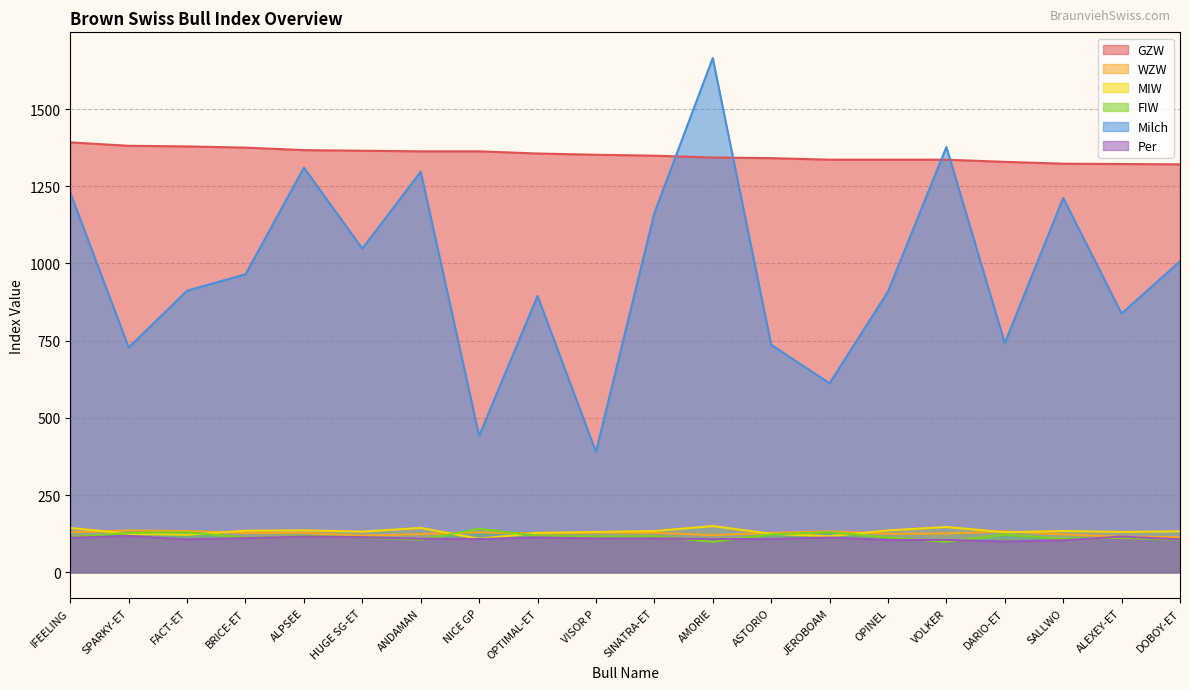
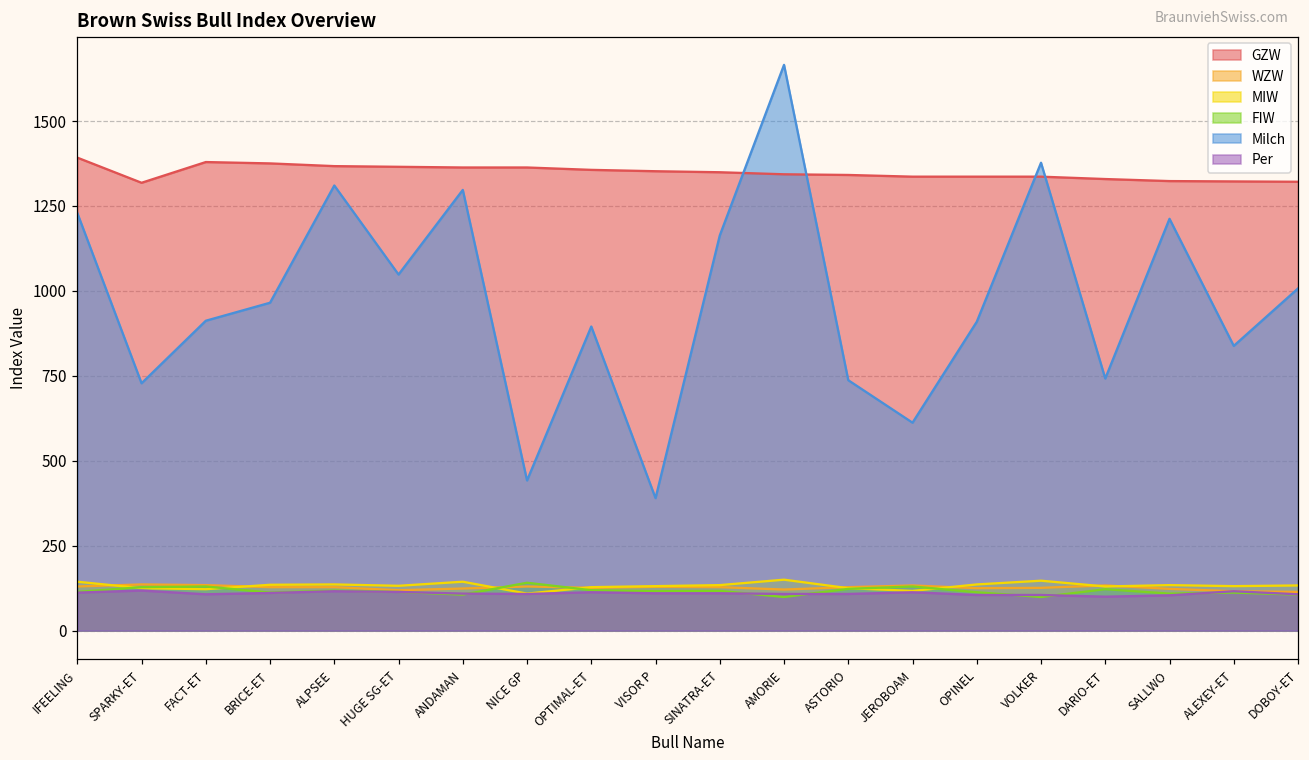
GZW, SPARKY-ET: 1380 -> 1320
